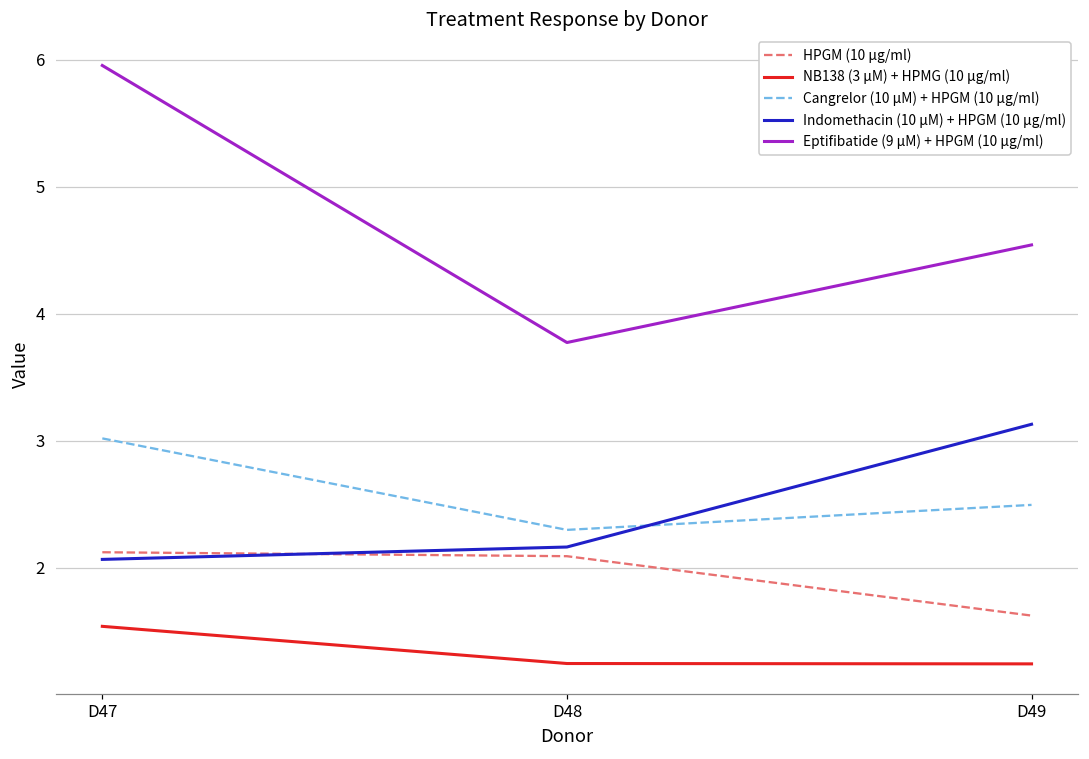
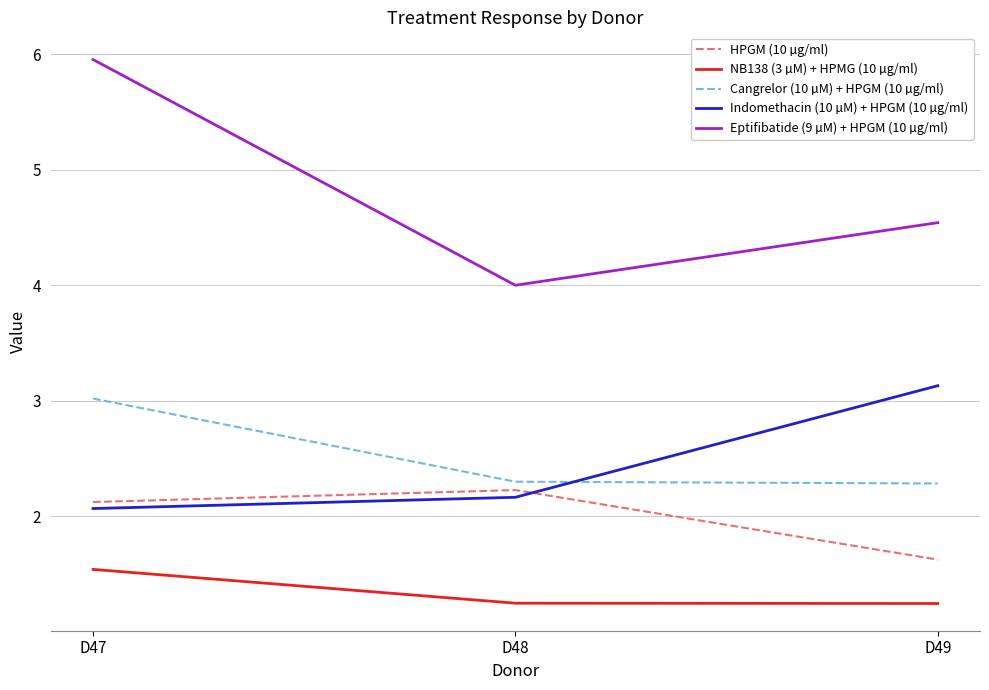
HPGM (10 µg/ml), D48: 2.09 -> 2.23
Eptifibatide (9 µM) + HPGM (10 µg/ml), D48: 3.77 -> 4.00
Cangrelor (10 µM) + HPGM (10 µg/ml), D49: 2.49 -> 2.28
